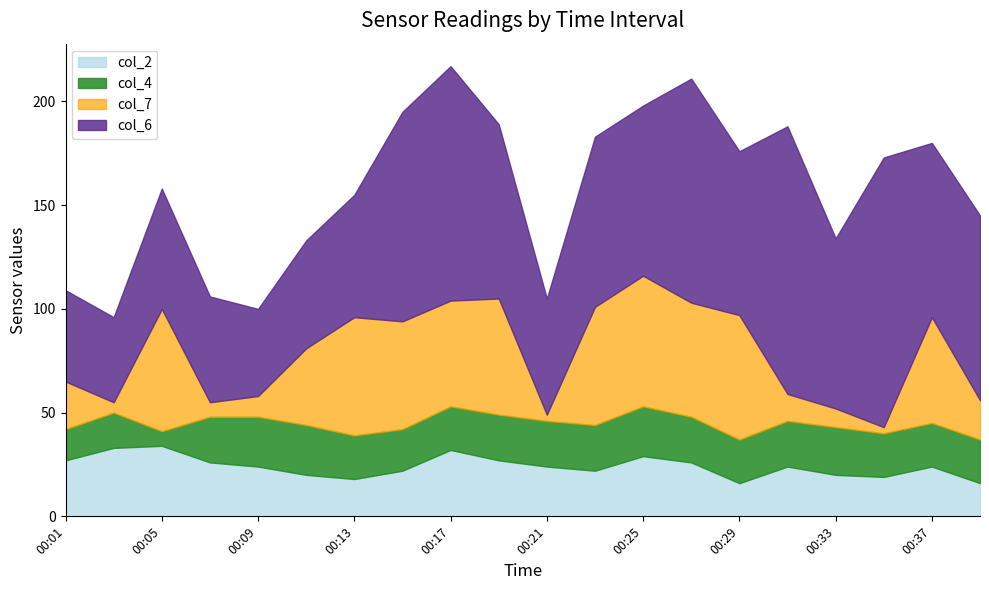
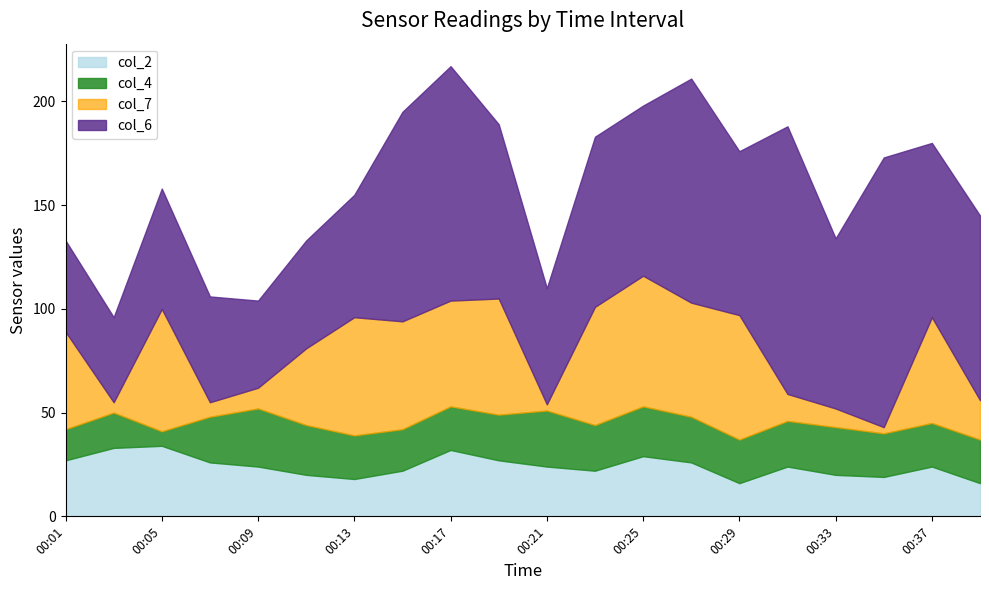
col_7, 00:01: 23 -> 47
col_4, 00:09: 24 -> 28
col_4, 00:21: 22 -> 27
